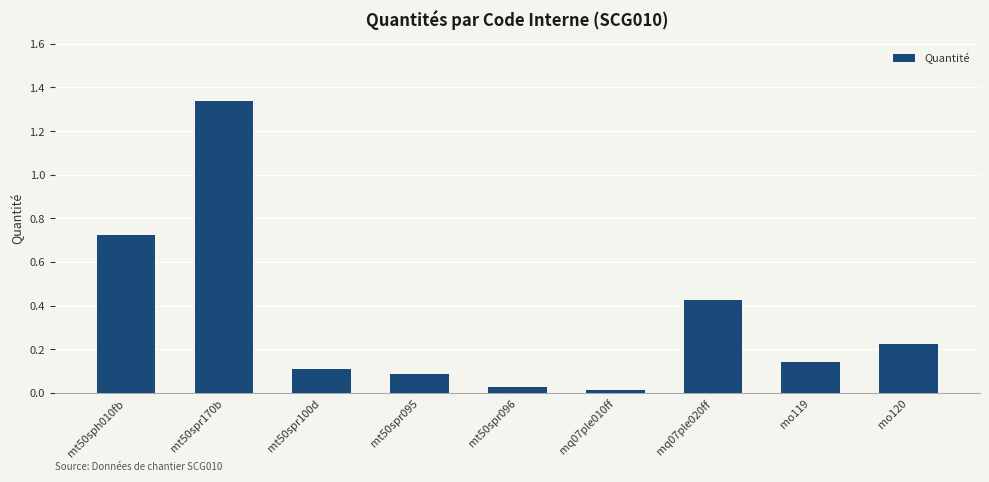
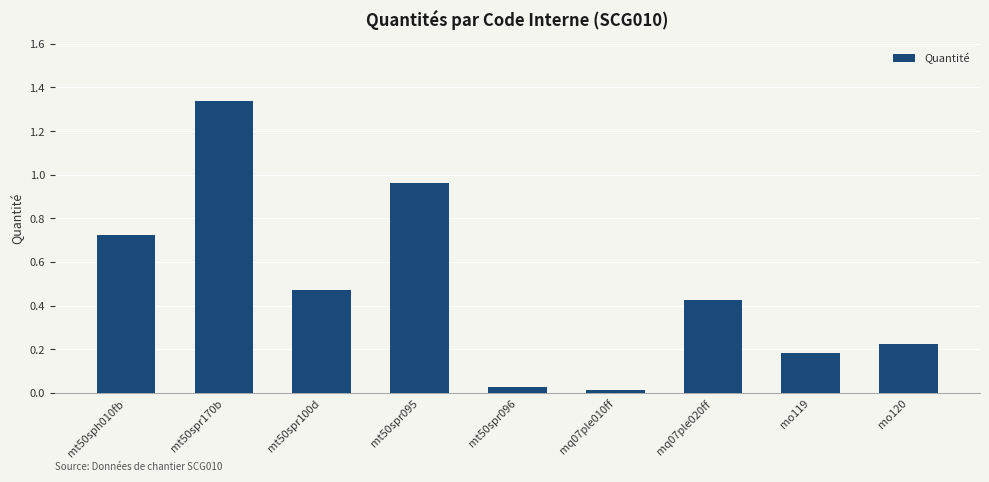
mt50spr100d: 0.11 -> 0.47
mt50spr095: 0.09 -> 0.96
mo119: 0.14 -> 0.18
